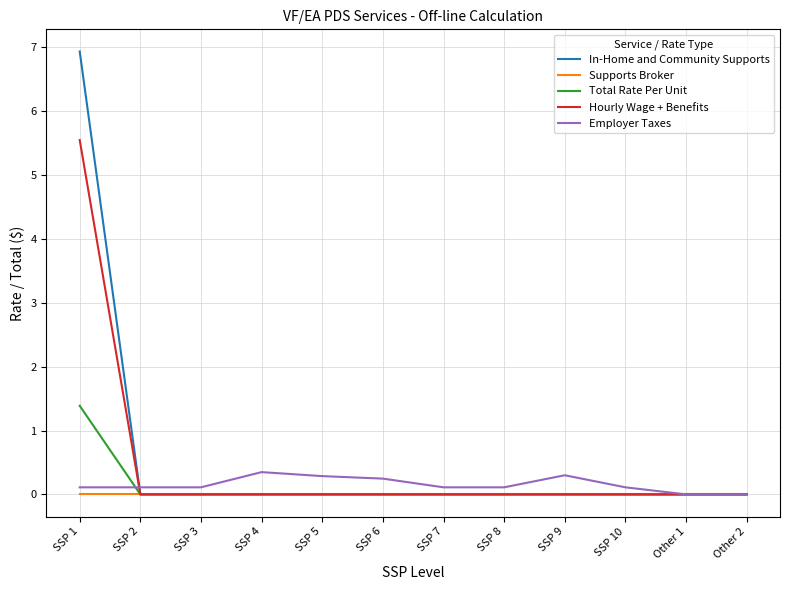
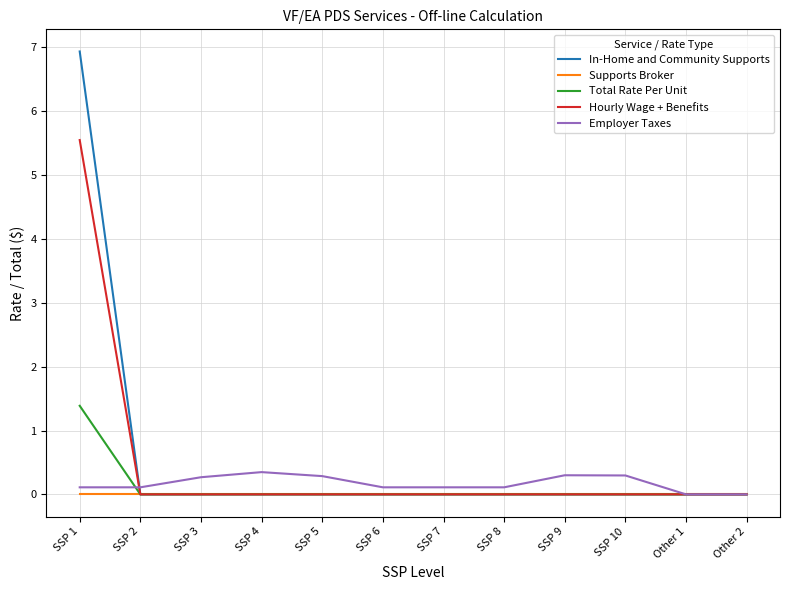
Employer Taxes, SSP 3: 0.1 -> 0.3
Employer Taxes, SSP 6: 0.2 -> 0.1
Employer Taxes, SSP 10: 0.1 -> 0.3
